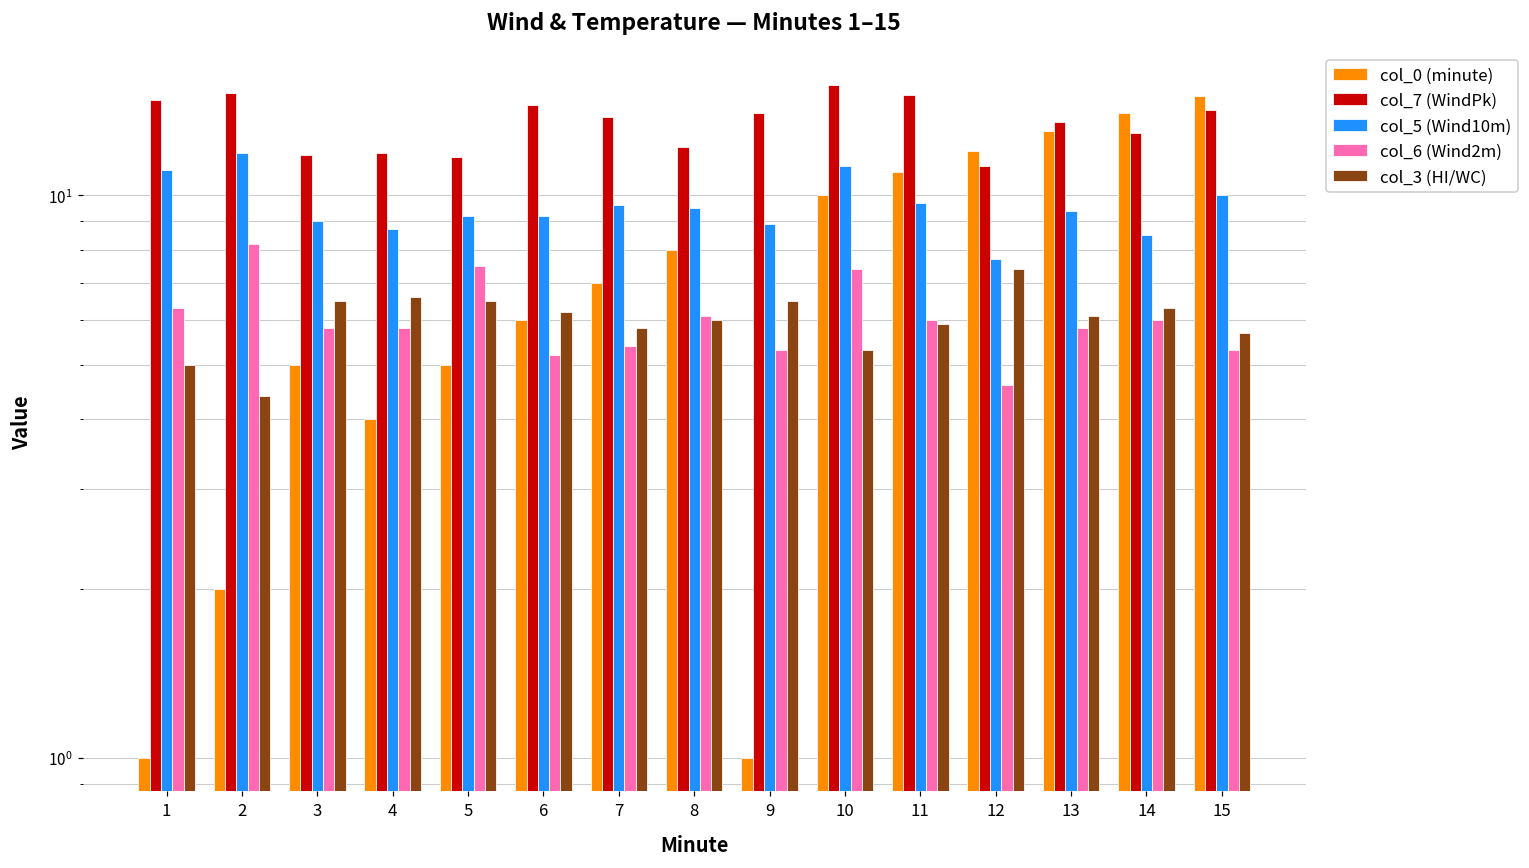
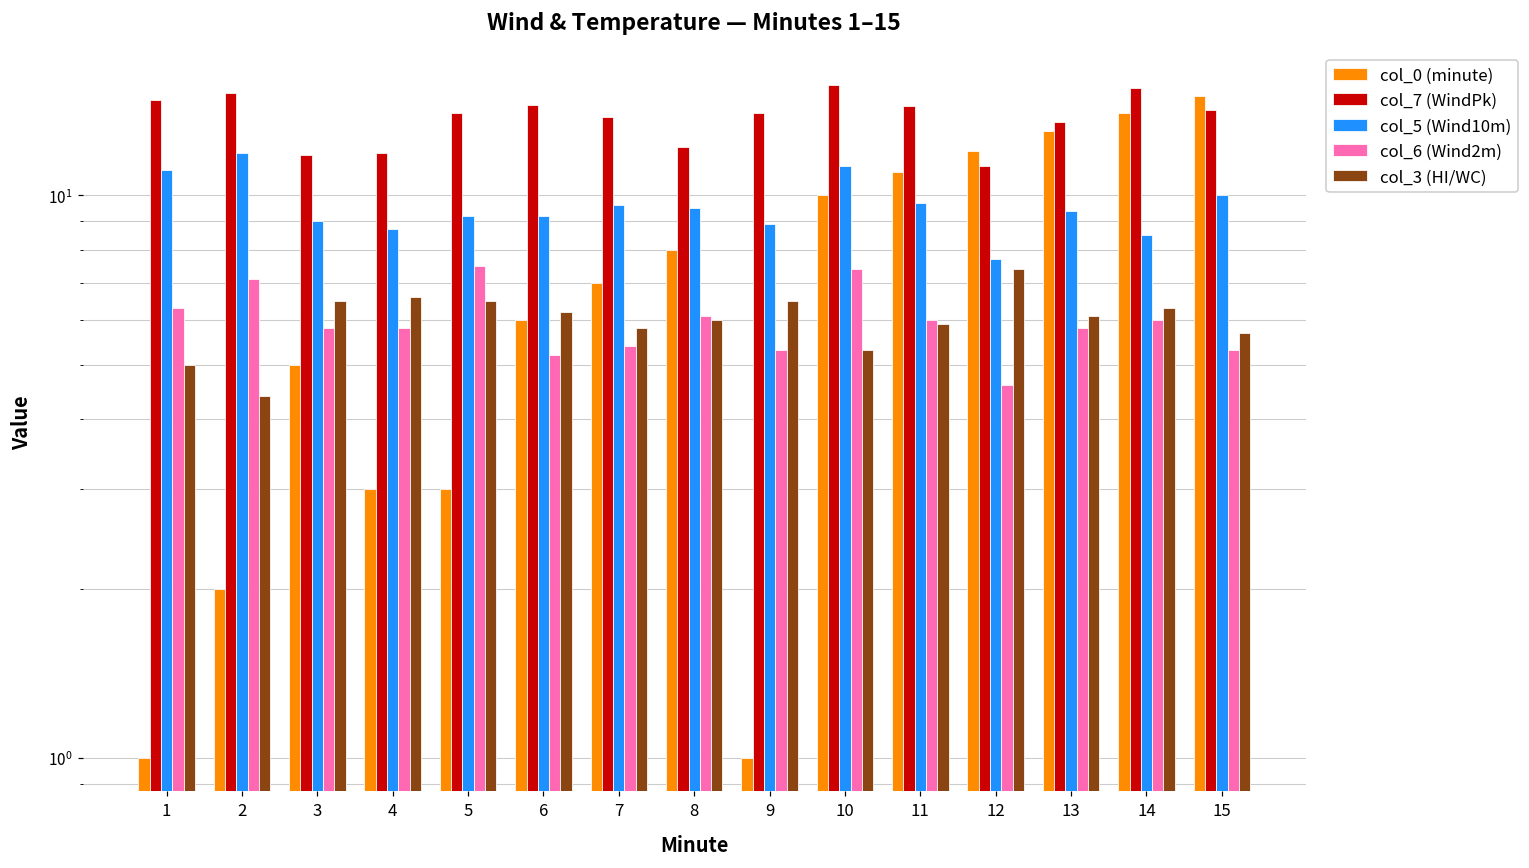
col_6 (Wind2m), 2: 8.2 -> 7.1
col_0 (minute), 4: 4 -> 3
col_0 (minute), 5: 5 -> 3
col_7 (WindPk), 5: 11.7 -> 14.0
col_7 (WindPk), 11: 15.1 -> 14.4
col_7 (WindPk), 14: 12.9 -> 15.5
